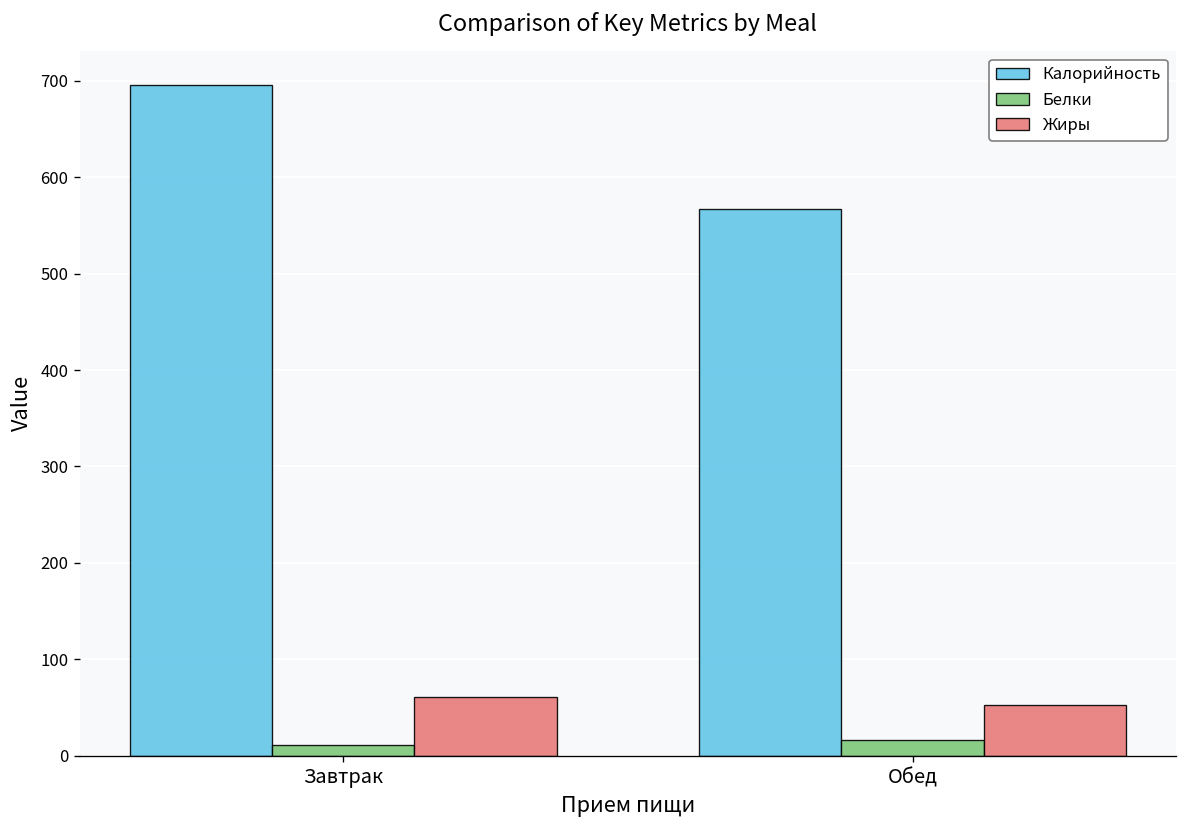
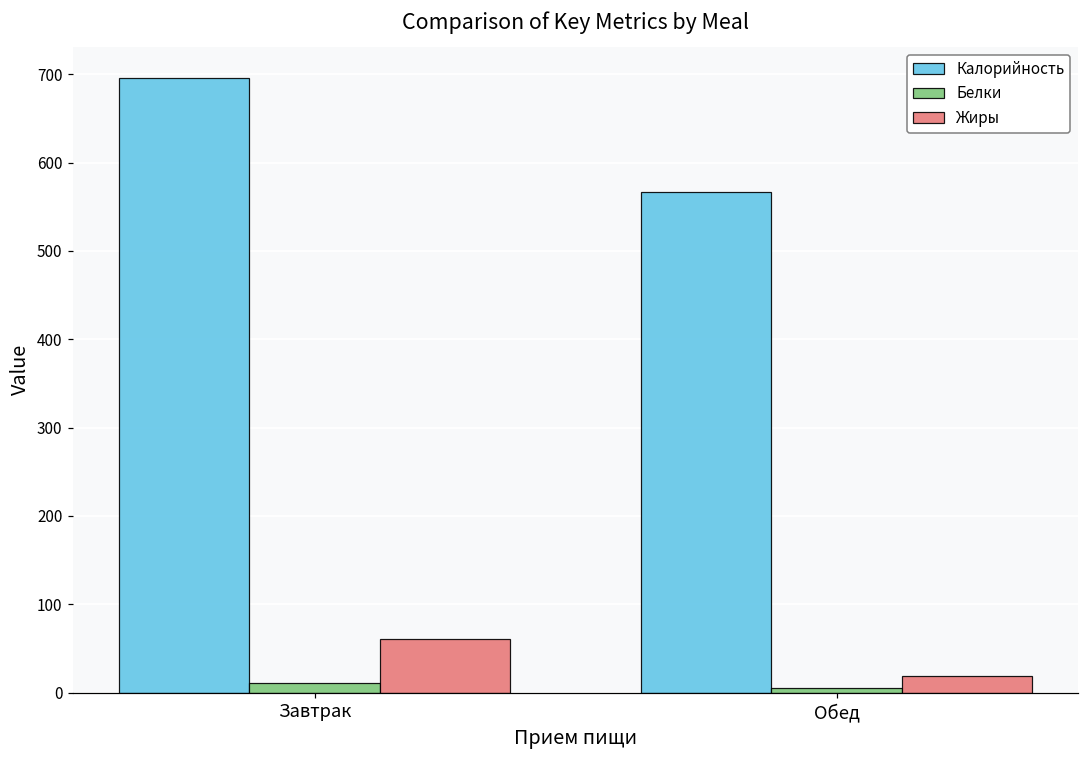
Белки, Обед: 20 -> 10
Жиры, Обед: 50 -> 20
